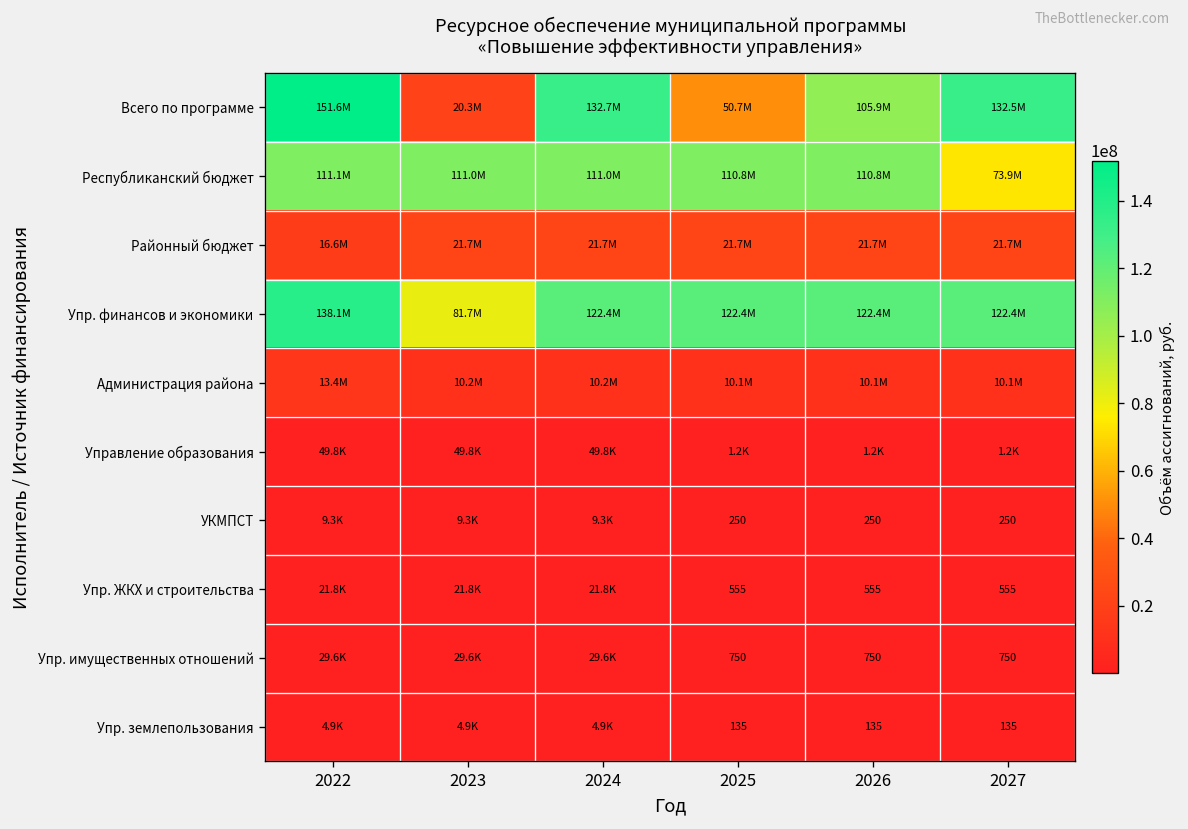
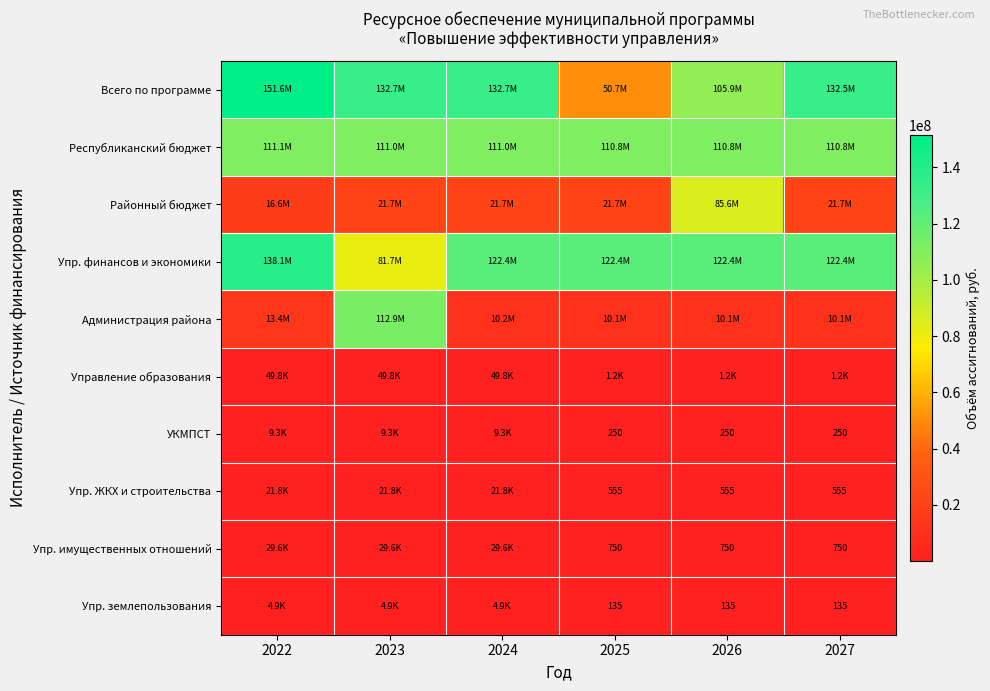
Всего по программе, 2023: 20.3M -> 132.7M
Республиканский бюджет, 2027: 73.9M -> 110.8M
Районный бюджет, 2026: 21.7M -> 85.6M
Администрация района, 2023: 10.2M -> 112.9M
